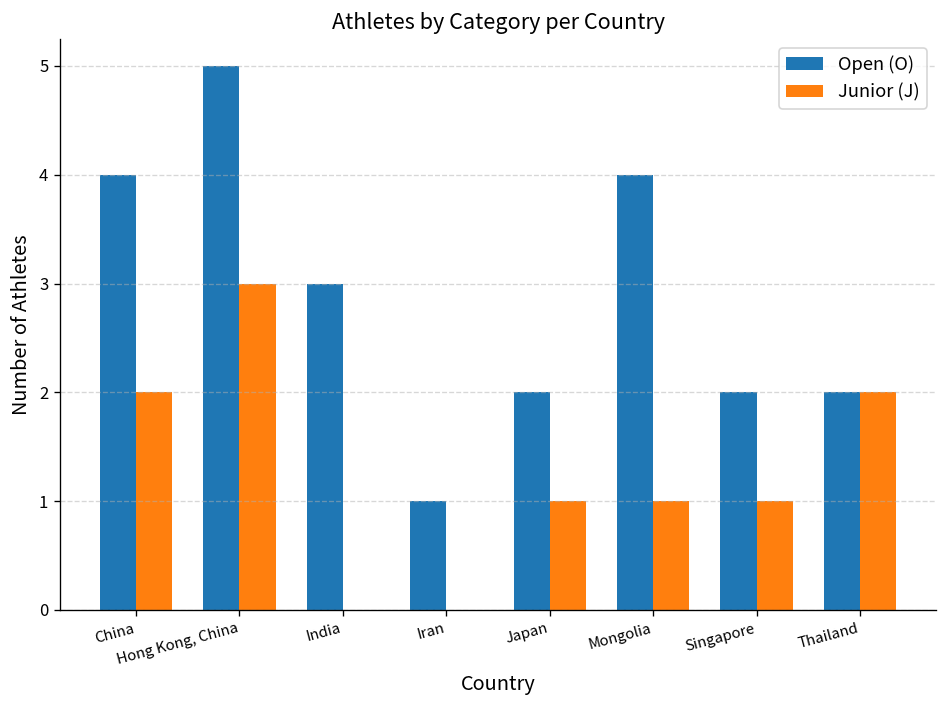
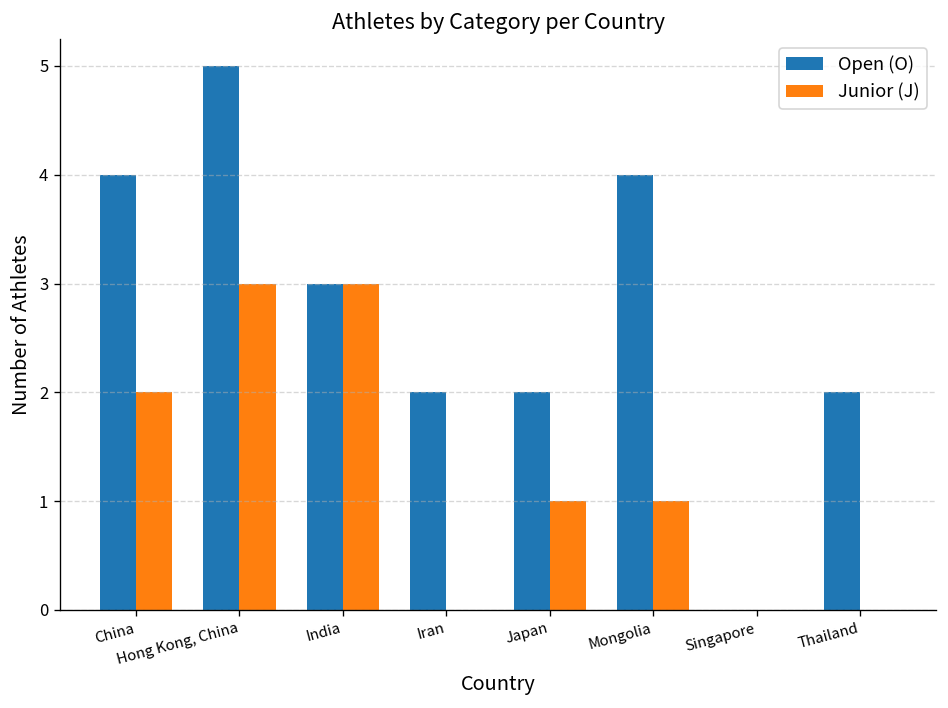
Junior (J), India: 0 -> 3
Open (O), Iran: 1 -> 2
Open (O), Singapore: 2 -> 0
Junior (J), Singapore: 1 -> 0
Junior (J), Thailand: 2 -> 0
